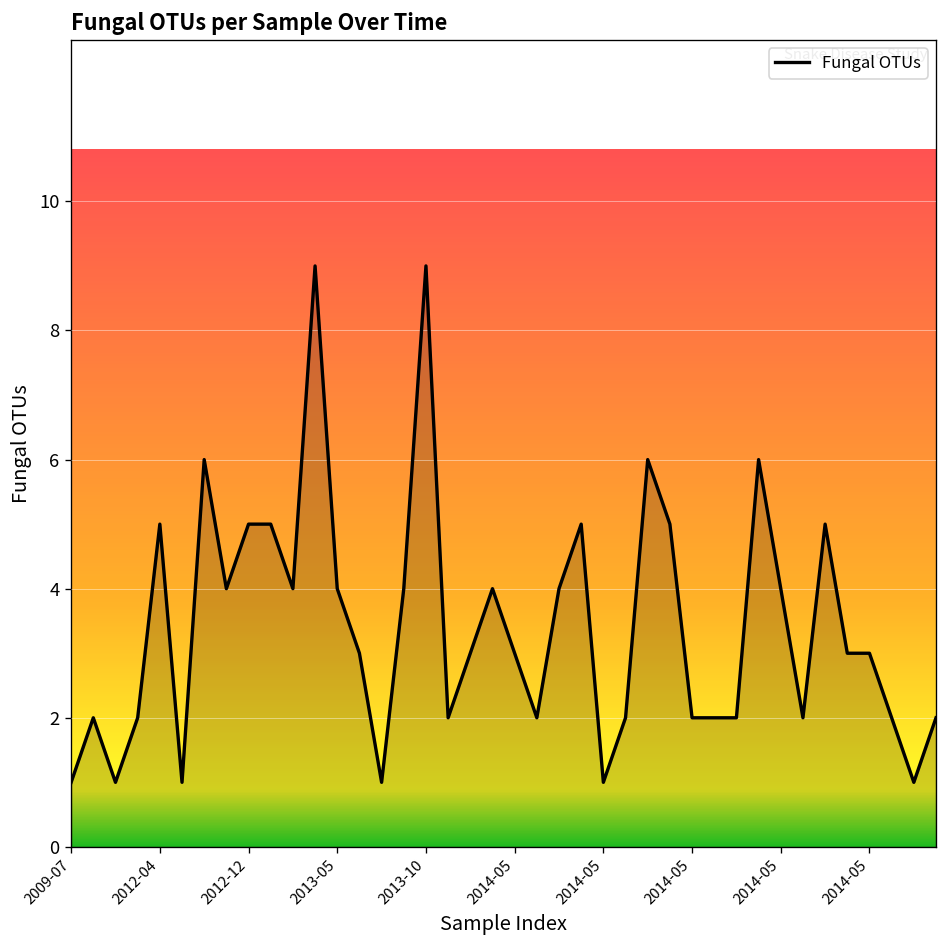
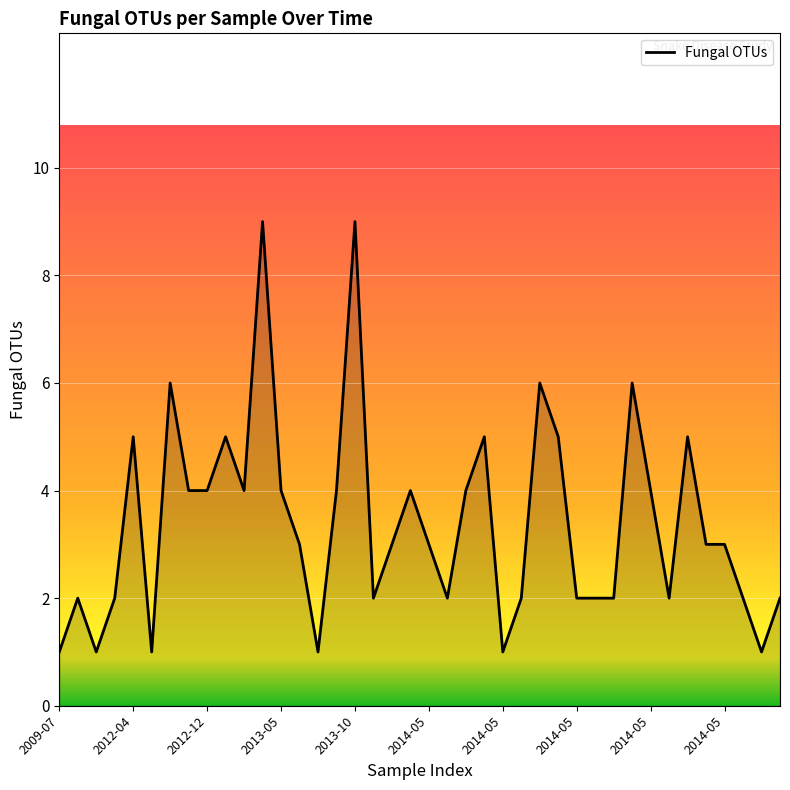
2012-12: 5 -> 4
